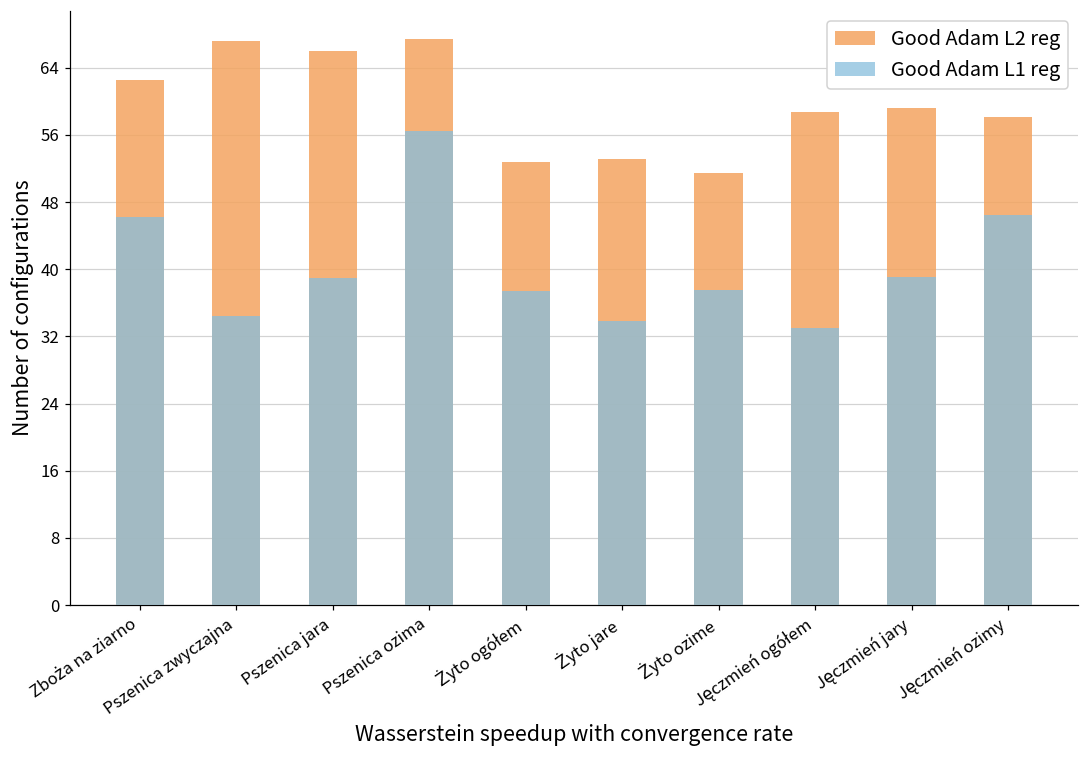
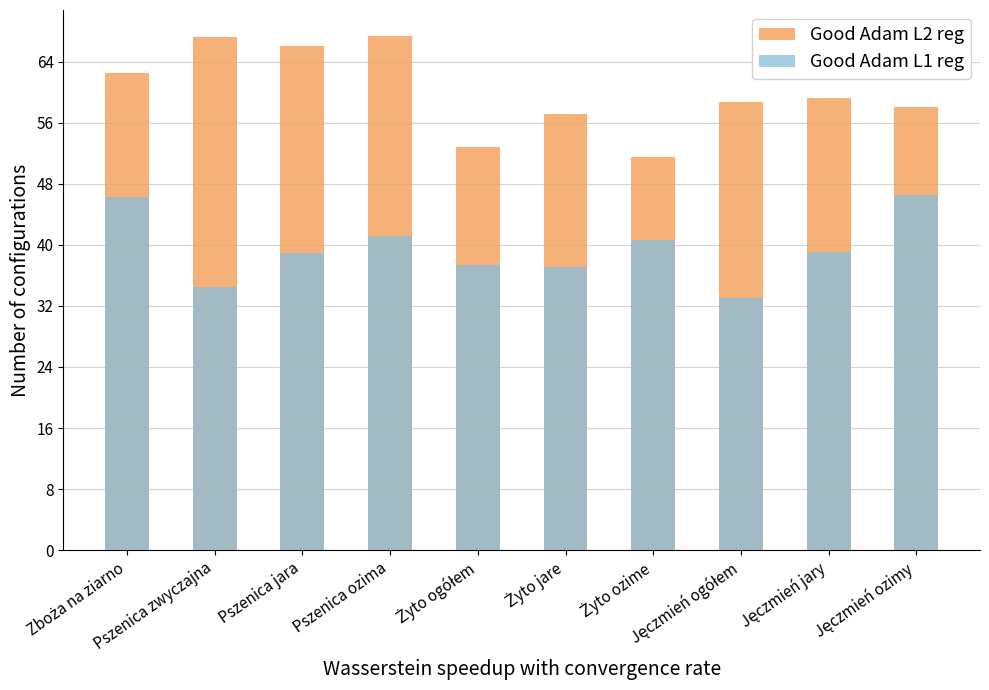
Good Adam L1 reg, Pszenica ozima: 56 -> 41
Good Adam L2 reg, Żyto jare: 53 -> 57
Good Adam L1 reg, Żyto jare: 34 -> 37
Good Adam L1 reg, Żyto ozime: 38 -> 41
